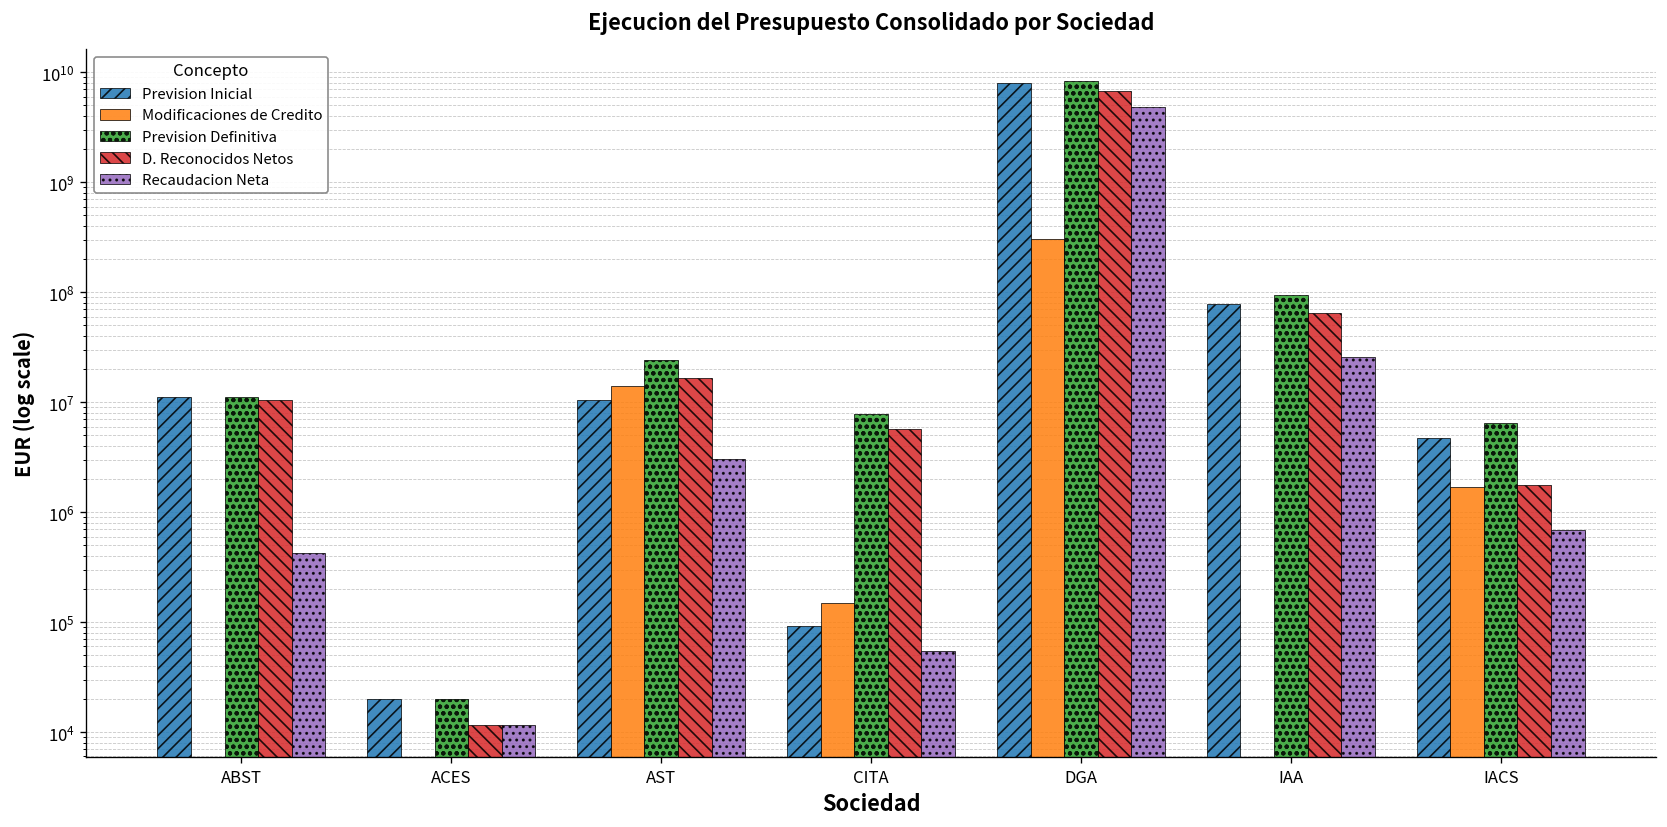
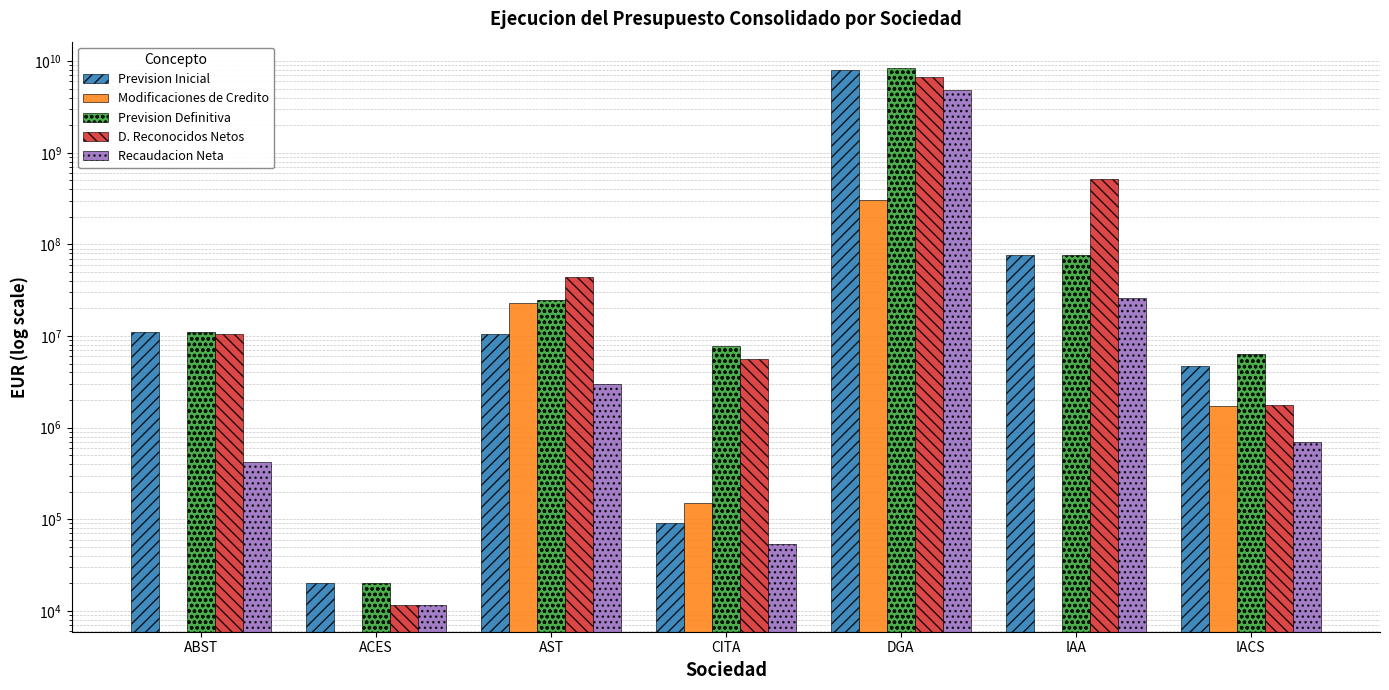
Modificaciones de Credito, AST: 14000000 -> 23000000
D. Reconocidos Netos, AST: 16000000 -> 40000000
Prevision Definitiva, IAA: 90000000 -> 80000000
D. Reconocidos Netos, IAA: 70000000 -> 500000000
